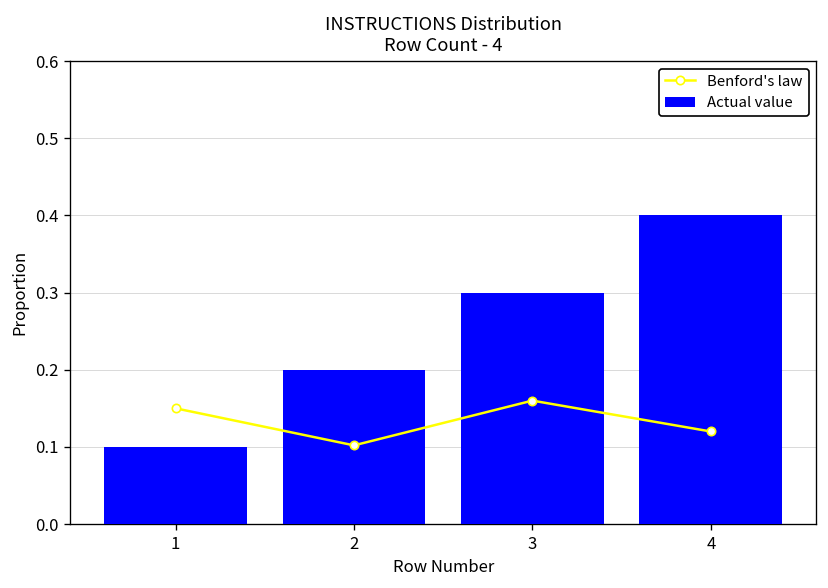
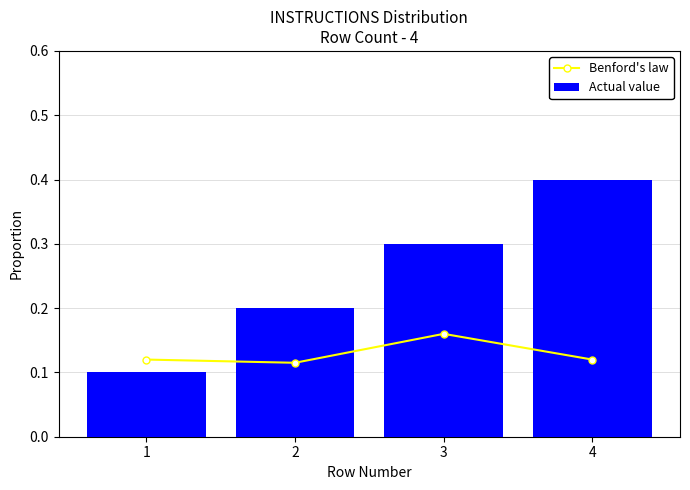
Benford's law, 1: 0.15 -> 0.12
Benford's law, 2: 0.10 -> 0.12
